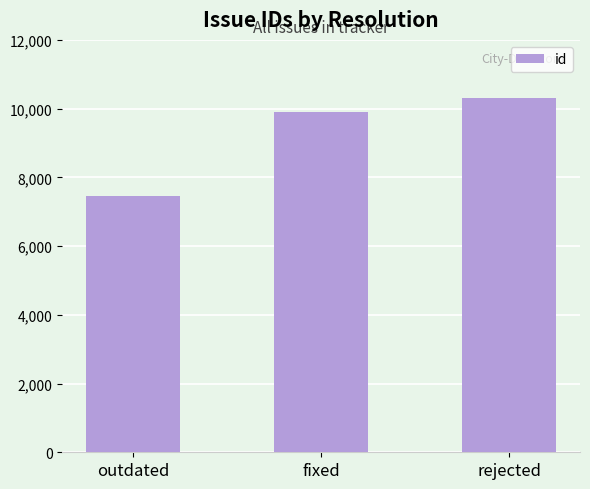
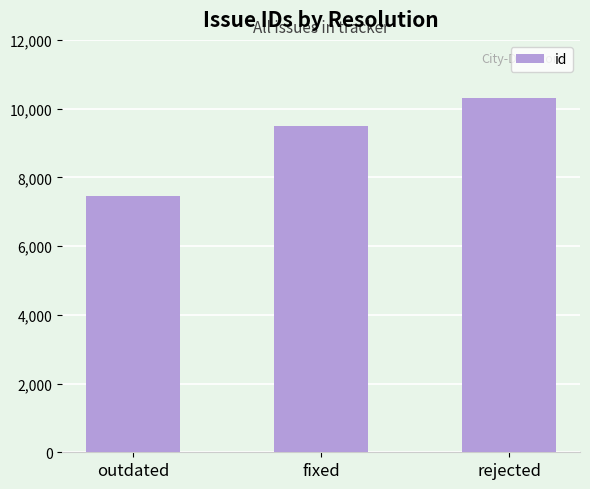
fixed: 9,900 -> 9,500
